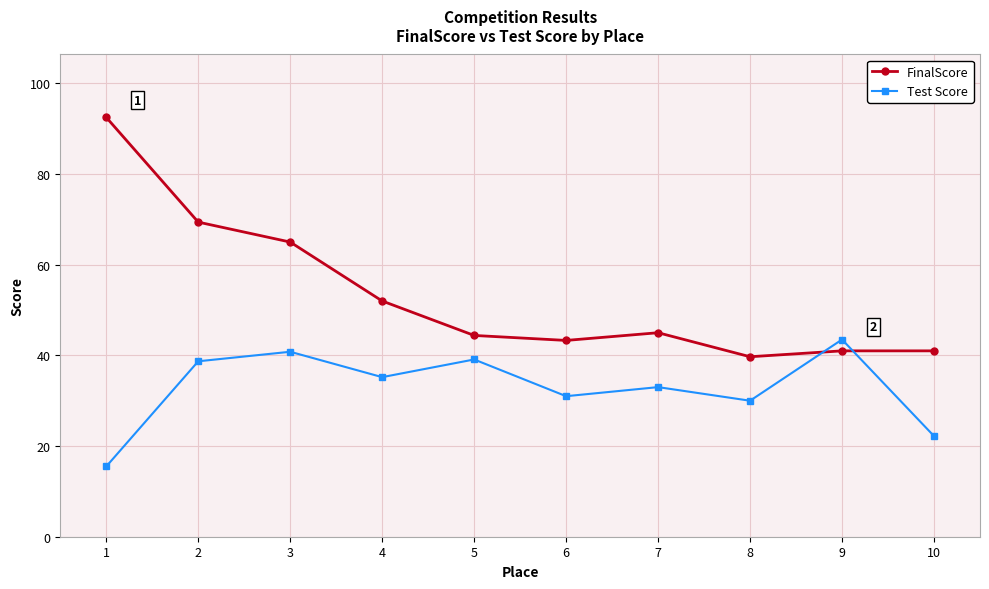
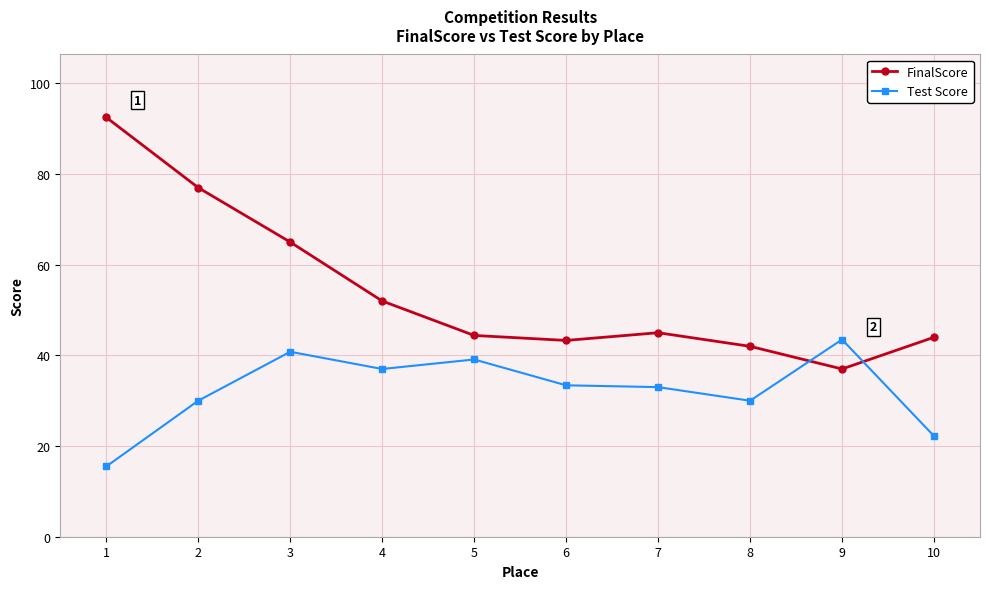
FinalScore, 2: 69 -> 77
Test Score, 2: 39 -> 30
Test Score, 4: 35 -> 37
Test Score, 6: 31 -> 33
FinalScore, 8: 40 -> 42
FinalScore, 9: 41 -> 37
FinalScore, 10: 41 -> 44
